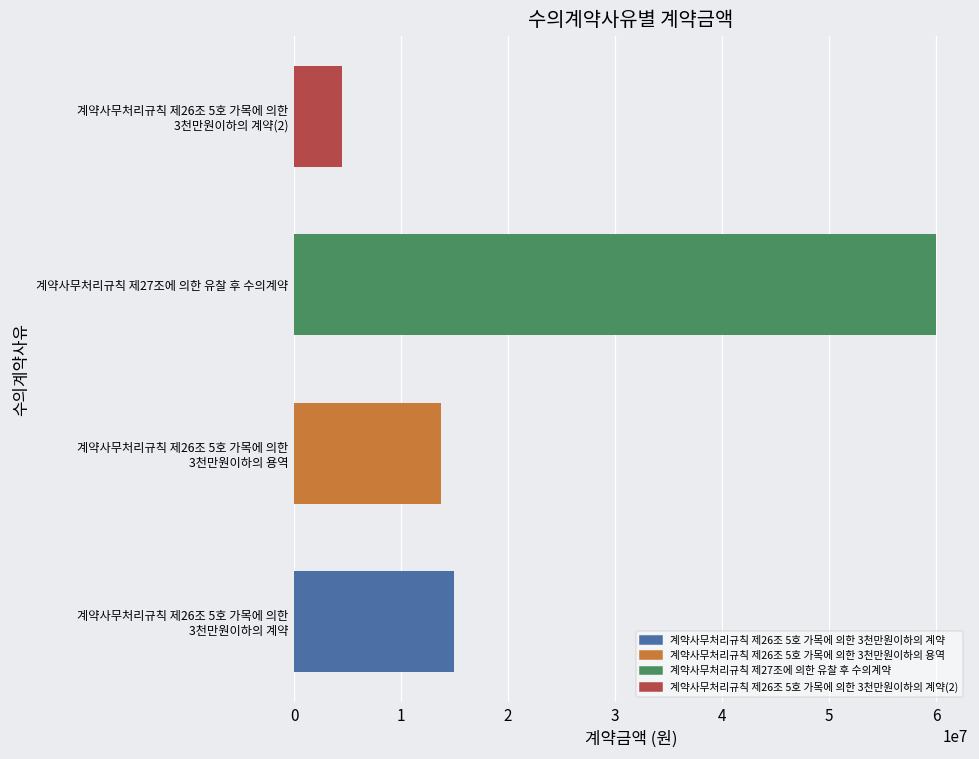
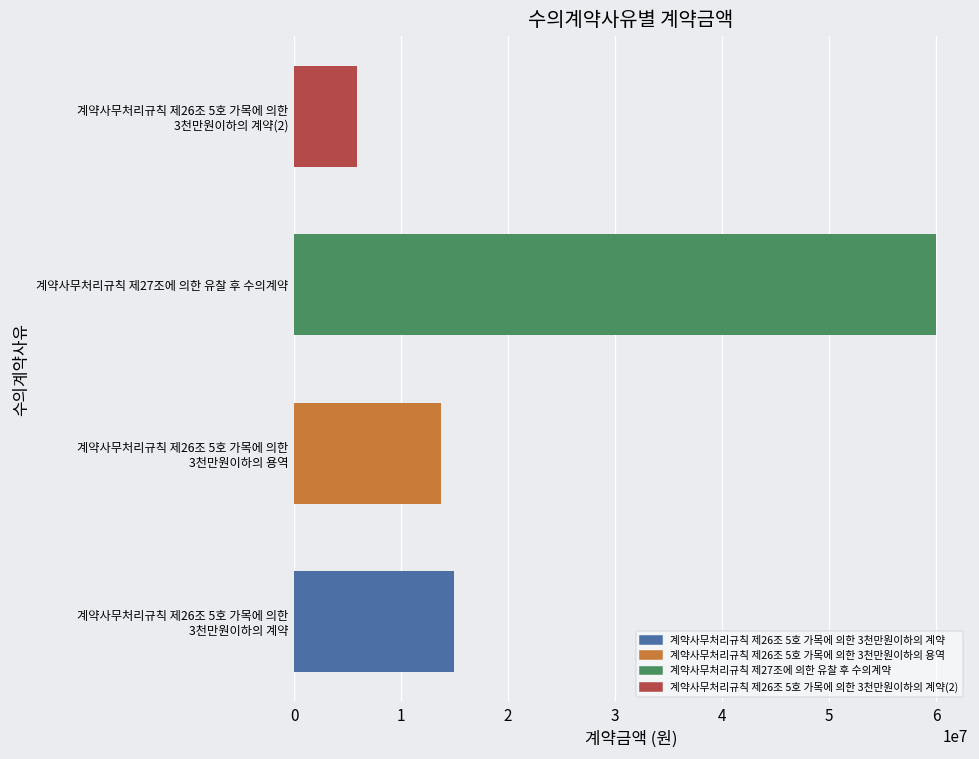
계약사무처리규칙 제26조 5호 가목에 의한 3천만원이하의 계약(2): 5000000 -> 6000000
